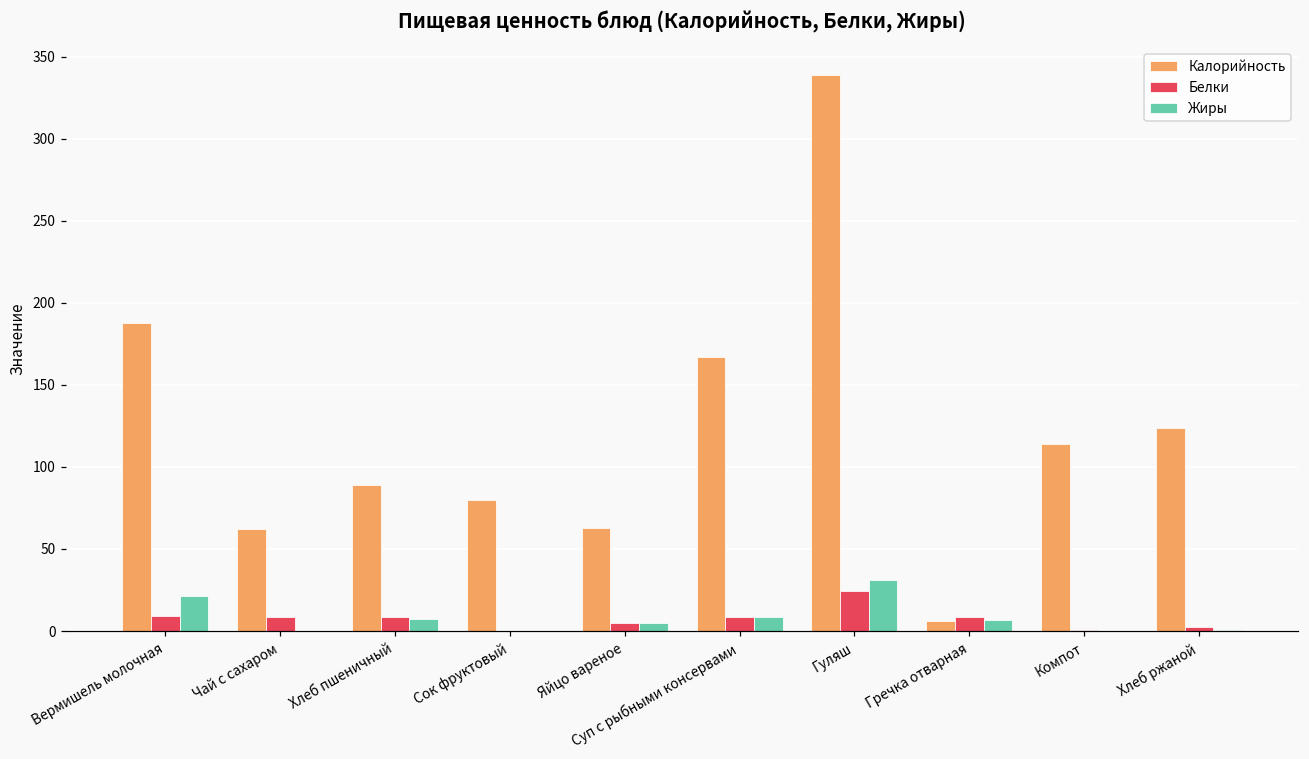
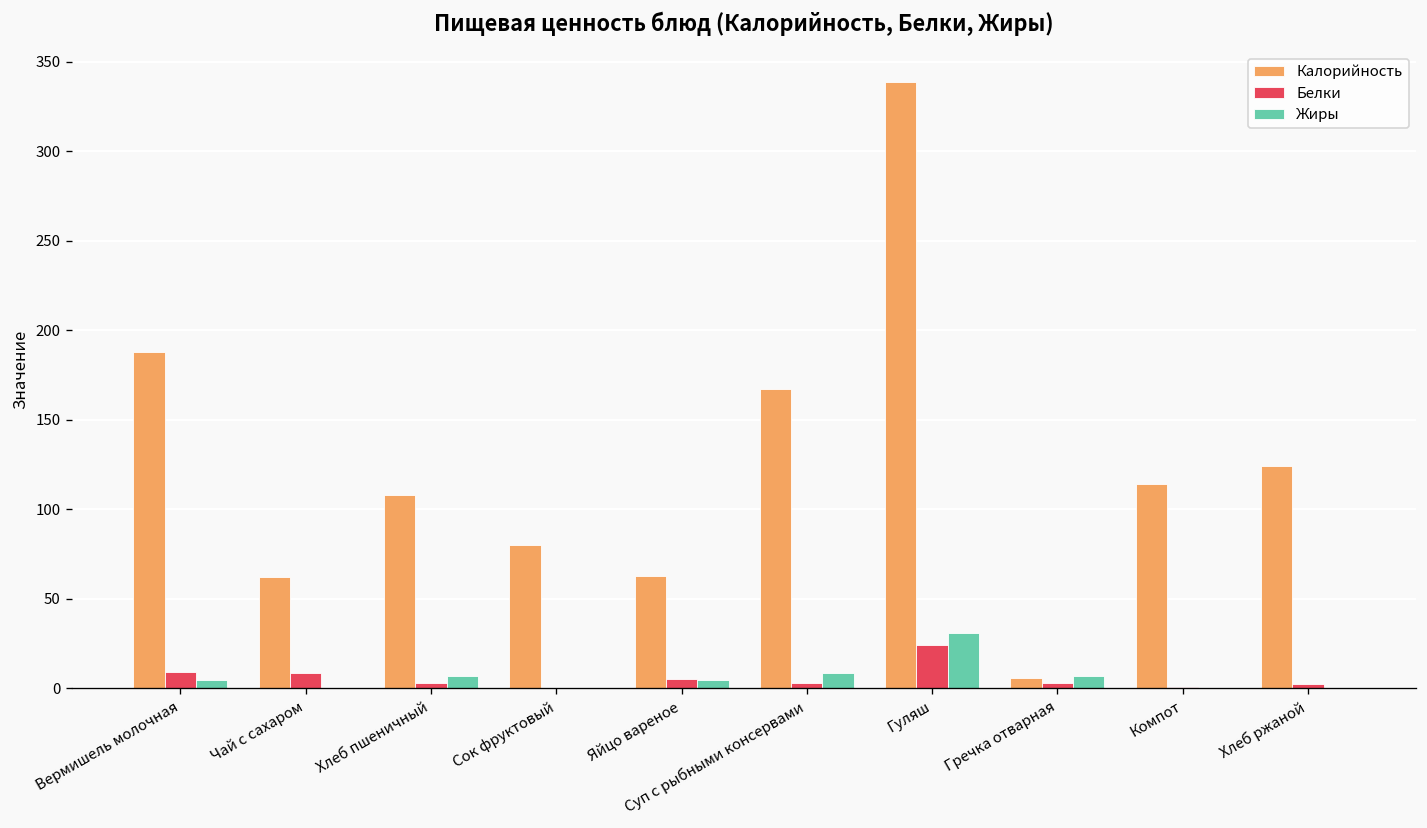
Жиры, Вермишель молочная: 21 -> 5
Калорийность, Хлеб пшеничный: 89 -> 108
Белки, Хлеб пшеничный: 8 -> 3
Белки, Суп с рыбными консервами: 9 -> 3
Белки, Гречка отварная: 9 -> 3
